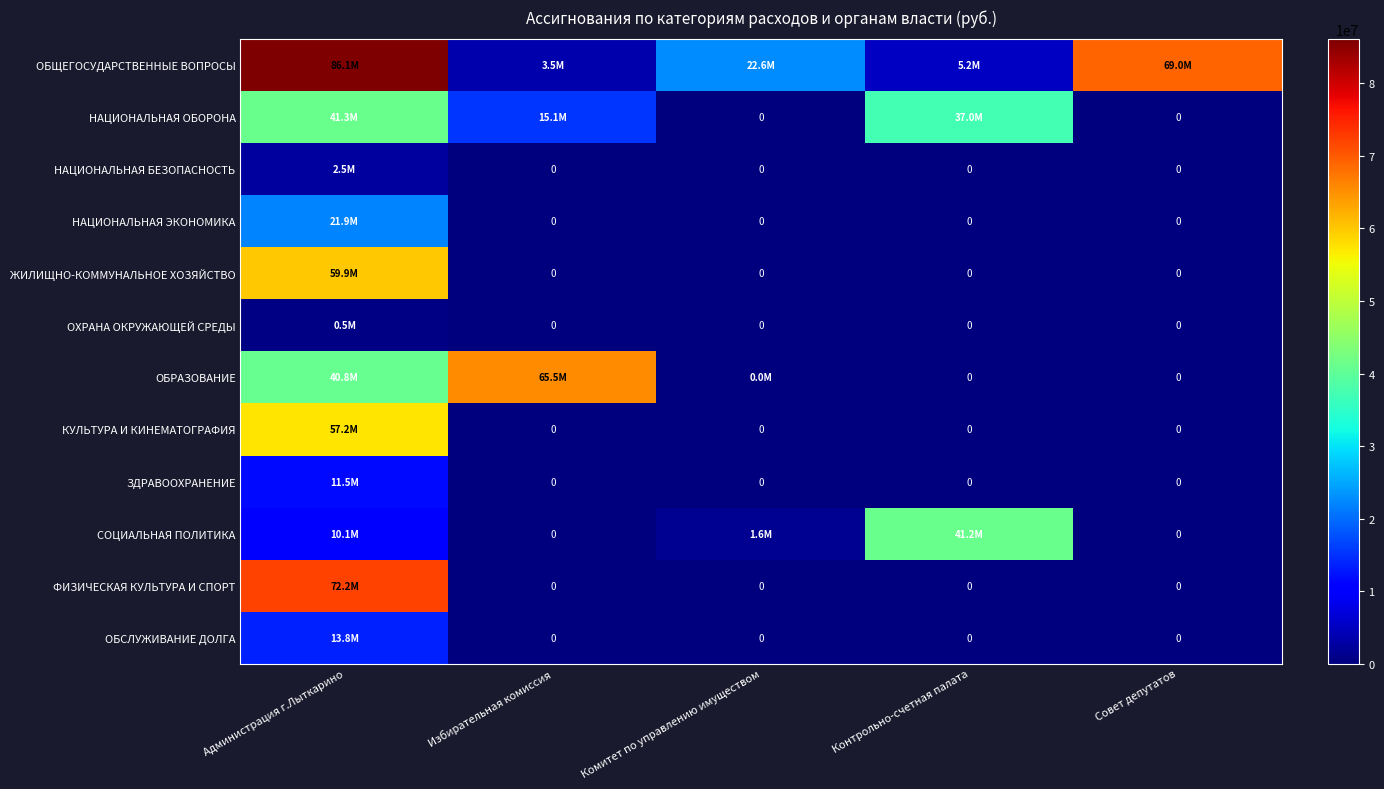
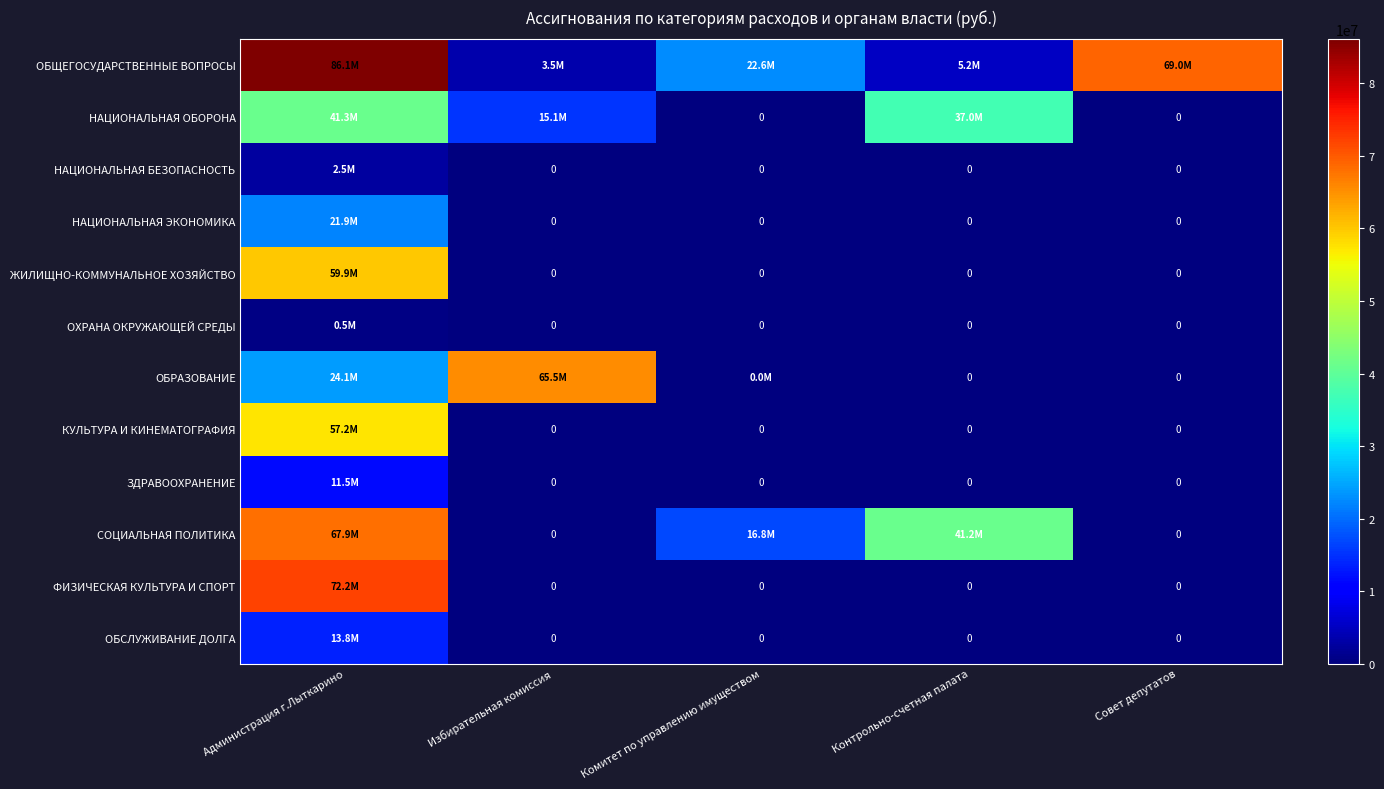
ОБРАЗОВАНИЕ, Администрация г.Лыткарино: 40.8M -> 24.1M
СОЦИАЛЬНАЯ ПОЛИТИКА, Администрация г.Лыткарино: 10.1M -> 67.9M
СОЦИАЛЬНАЯ ПОЛИТИКА, Комитет по управлению имуществом: 1.6M -> 16.8M
